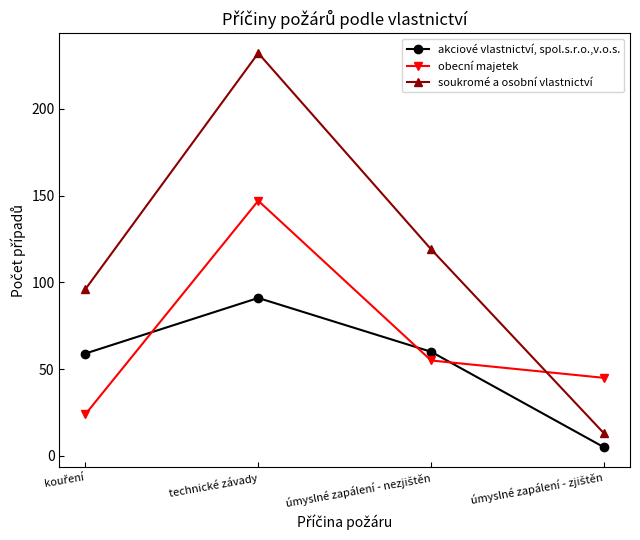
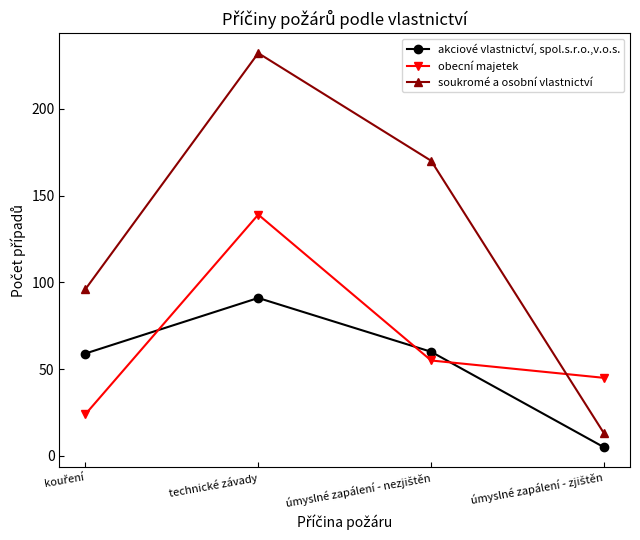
obecní majetek, technické závady: 147 -> 139
soukromé a osobní vlastnictví, úmyslné zapálení - nezjištěn: 119 -> 170
